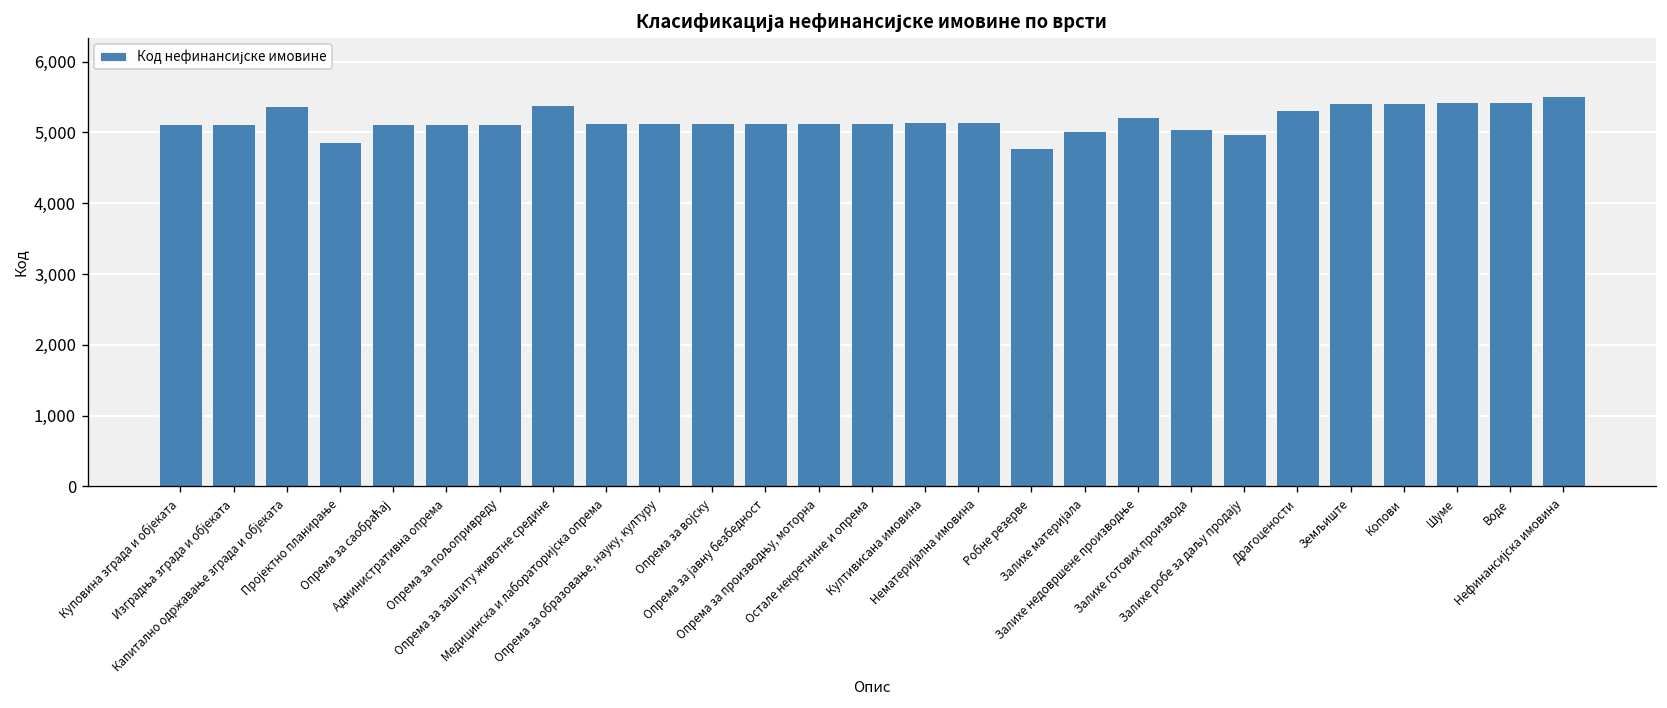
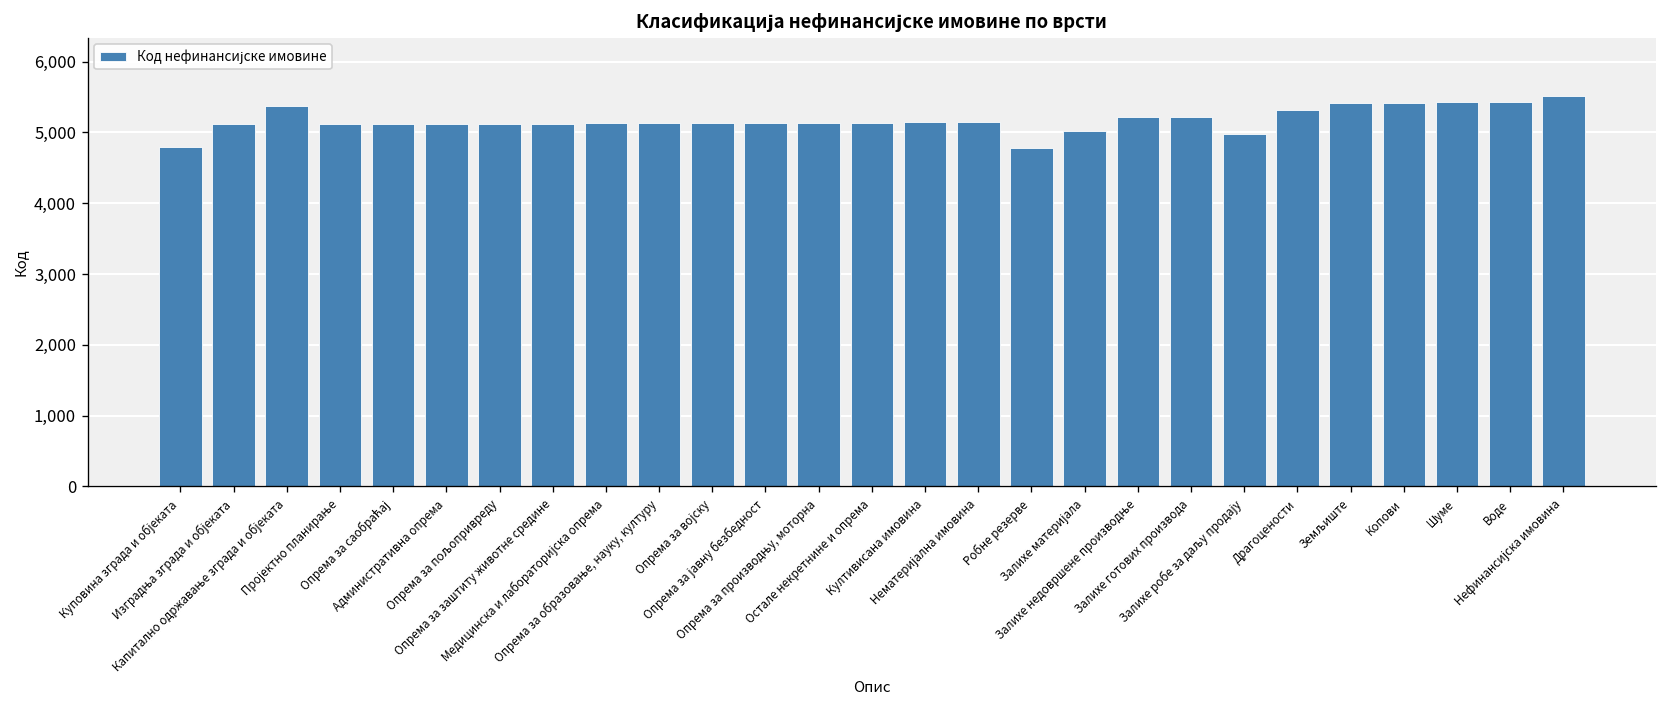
Куповина зграда и објеката: 5,100 -> 4,800
Пројектно планирање: 4,900 -> 5,100
Опрема за заштиту животне средине: 5,400 -> 5,100
Залихе готових производа: 5,000 -> 5,200
